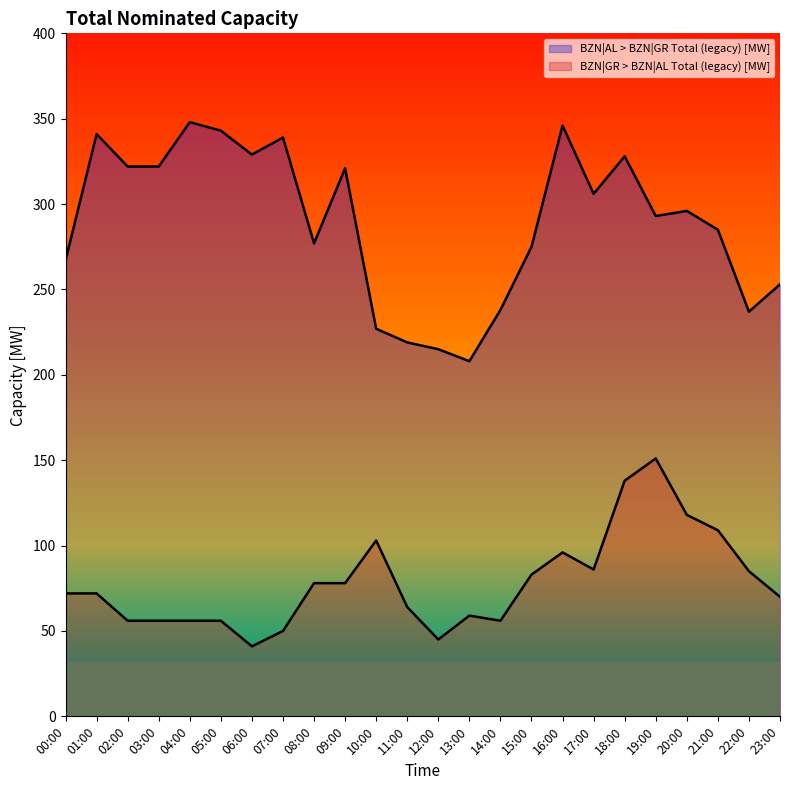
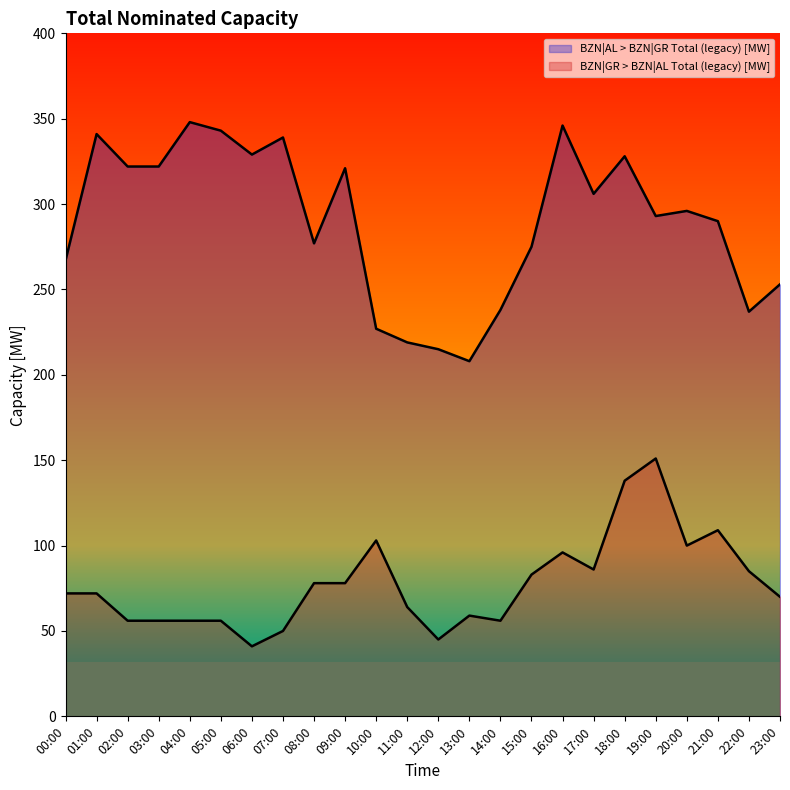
BZN|GR > BZN|AL Total (legacy) [MW], 20:00: 118 -> 100
BZN|AL > BZN|GR Total (legacy) [MW], 21:00: 285 -> 290
